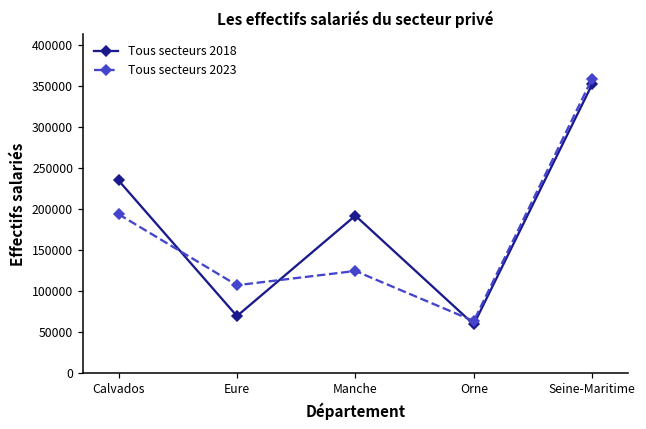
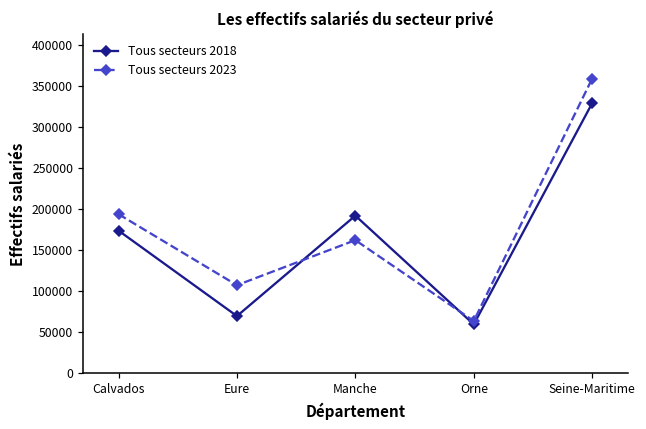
Tous secteurs 2018, Calvados: 230000 -> 170000
Tous secteurs 2023, Manche: 120000 -> 160000
Tous secteurs 2018, Seine-Maritime: 350000 -> 330000
